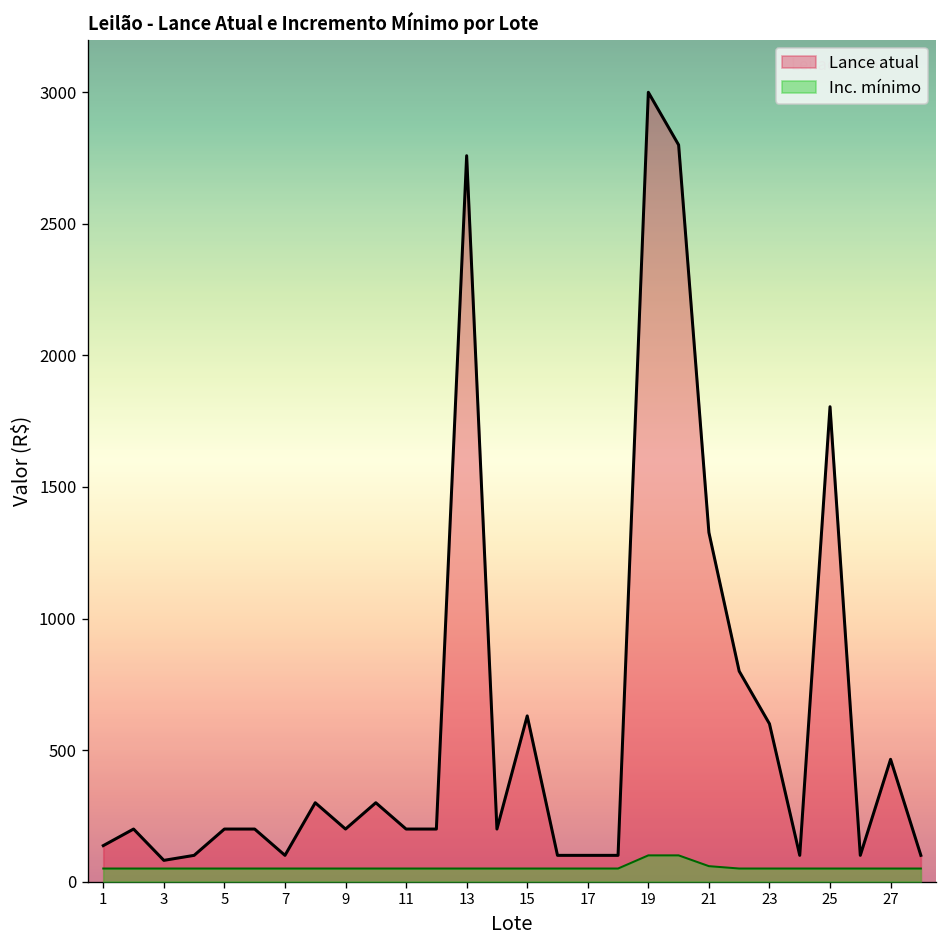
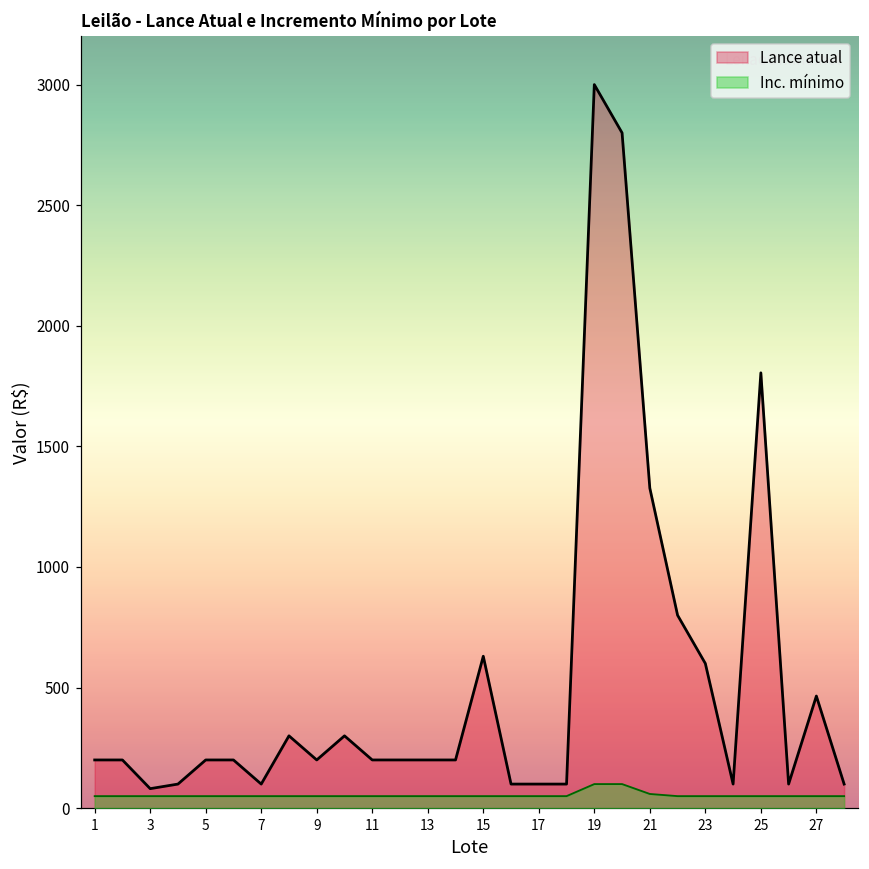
Lance atual, 1: 140 -> 200
Lance atual, 13: 2760 -> 200
